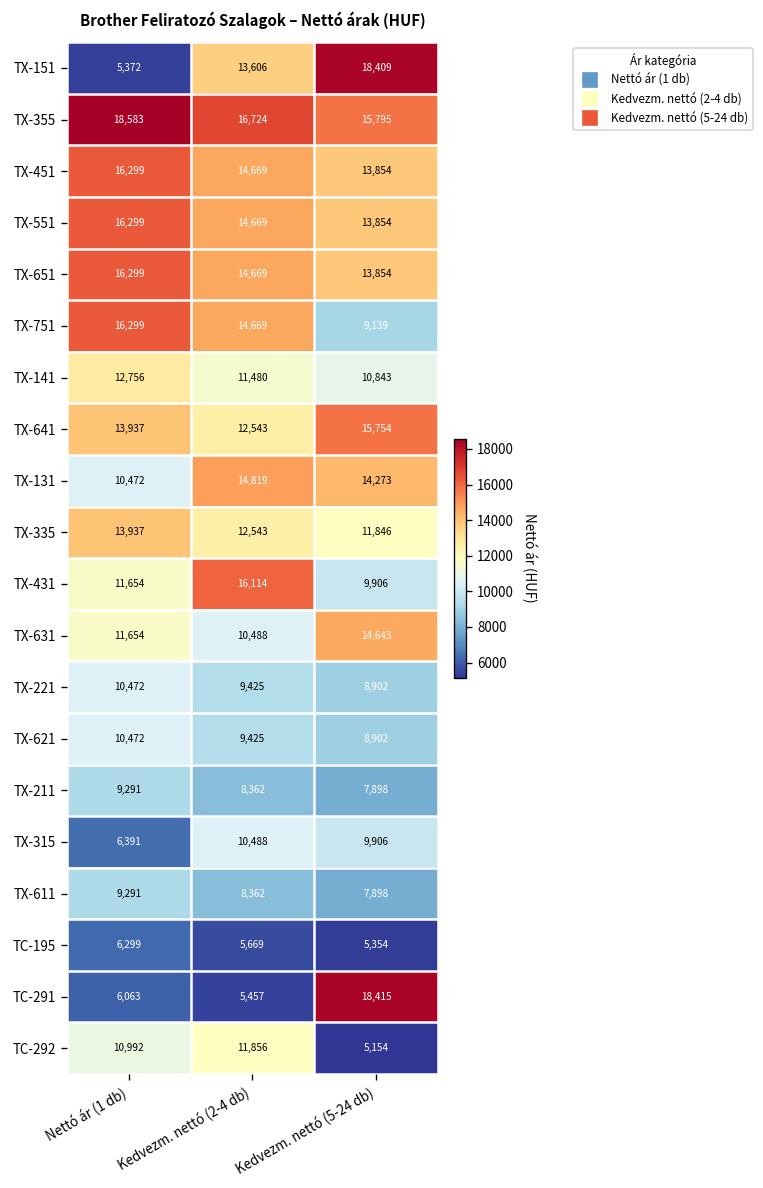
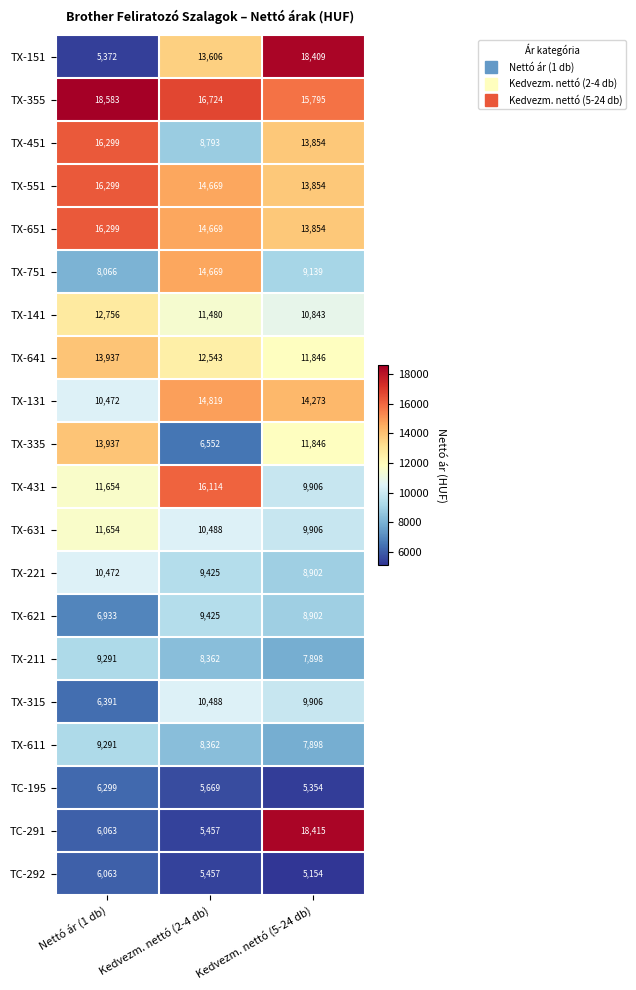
TX-451, Kedvezm. nettó (2-4 db): 14,669 -> 8,793
TX-751, Nettó ár (1 db): 16,299 -> 8,066
TX-641, Kedvezm. nettó (5-24 db): 15,754 -> 11,846
TX-335, Kedvezm. nettó (2-4 db): 12,543 -> 6,552
TX-631, Kedvezm. nettó (5-24 db): 14,643 -> 9,906
TX-621, Nettó ár (1 db): 10,472 -> 6,933
TC-292, Nettó ár (1 db): 10,992 -> 6,063
TC-292, Kedvezm. nettó (2-4 db): 11,856 -> 5,457
